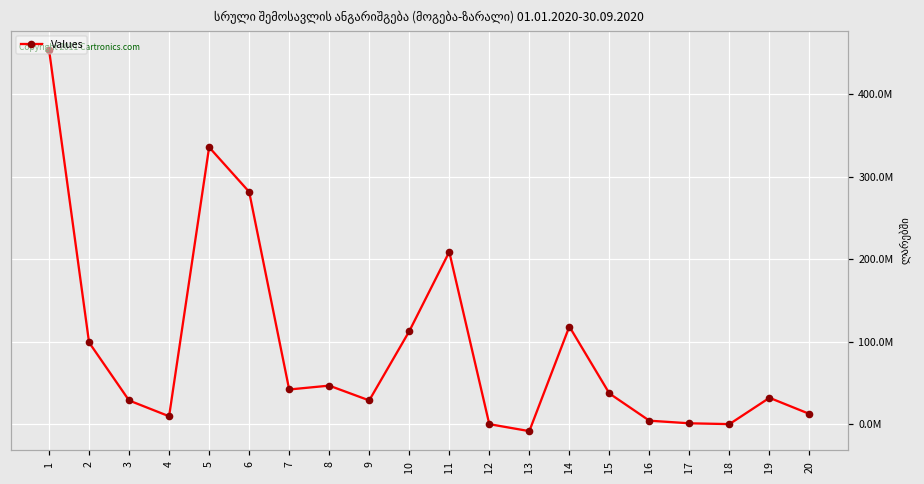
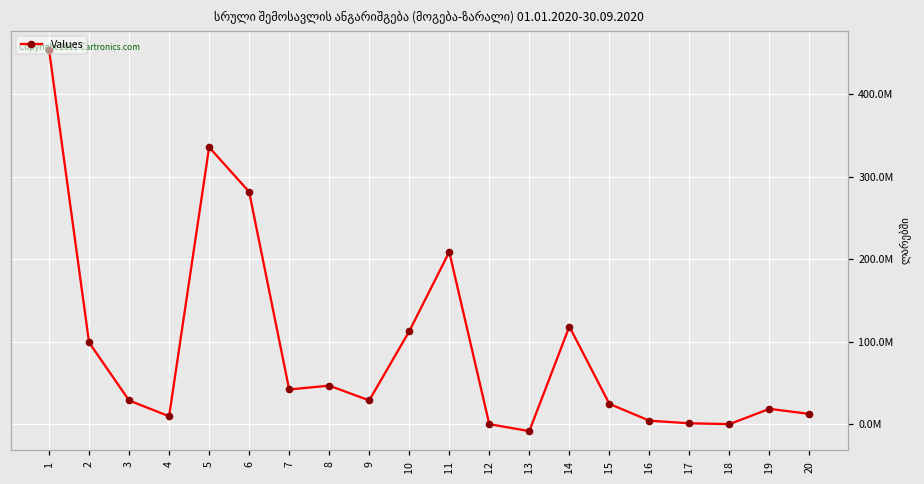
15: 40000000 -> 20000000
19: 30000000 -> 20000000
